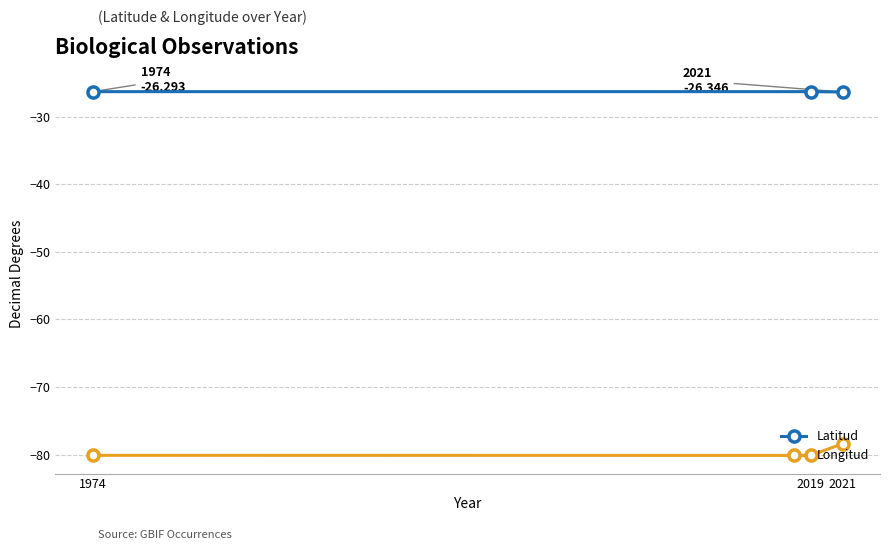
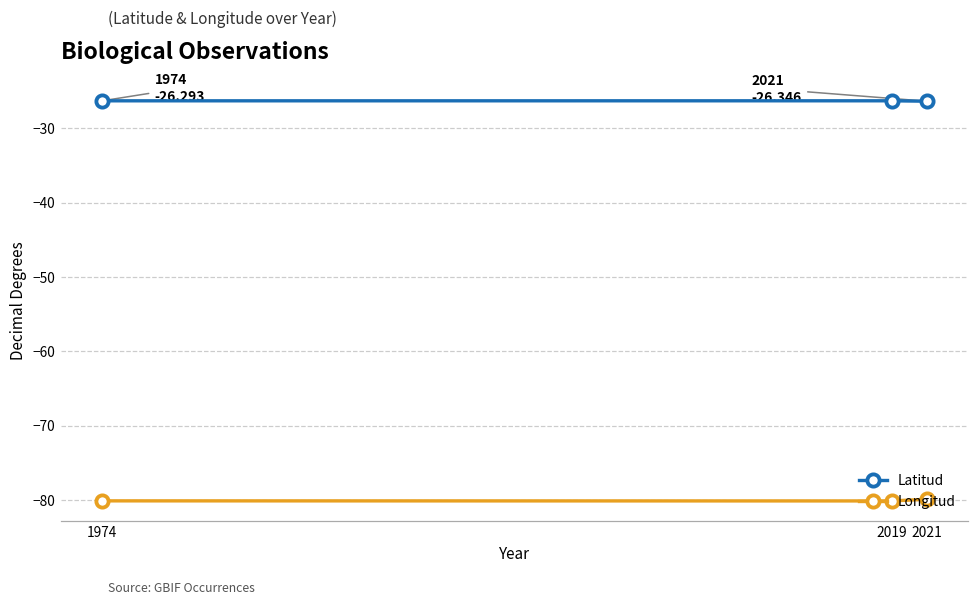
Longitud, 2021: -78 -> -80
